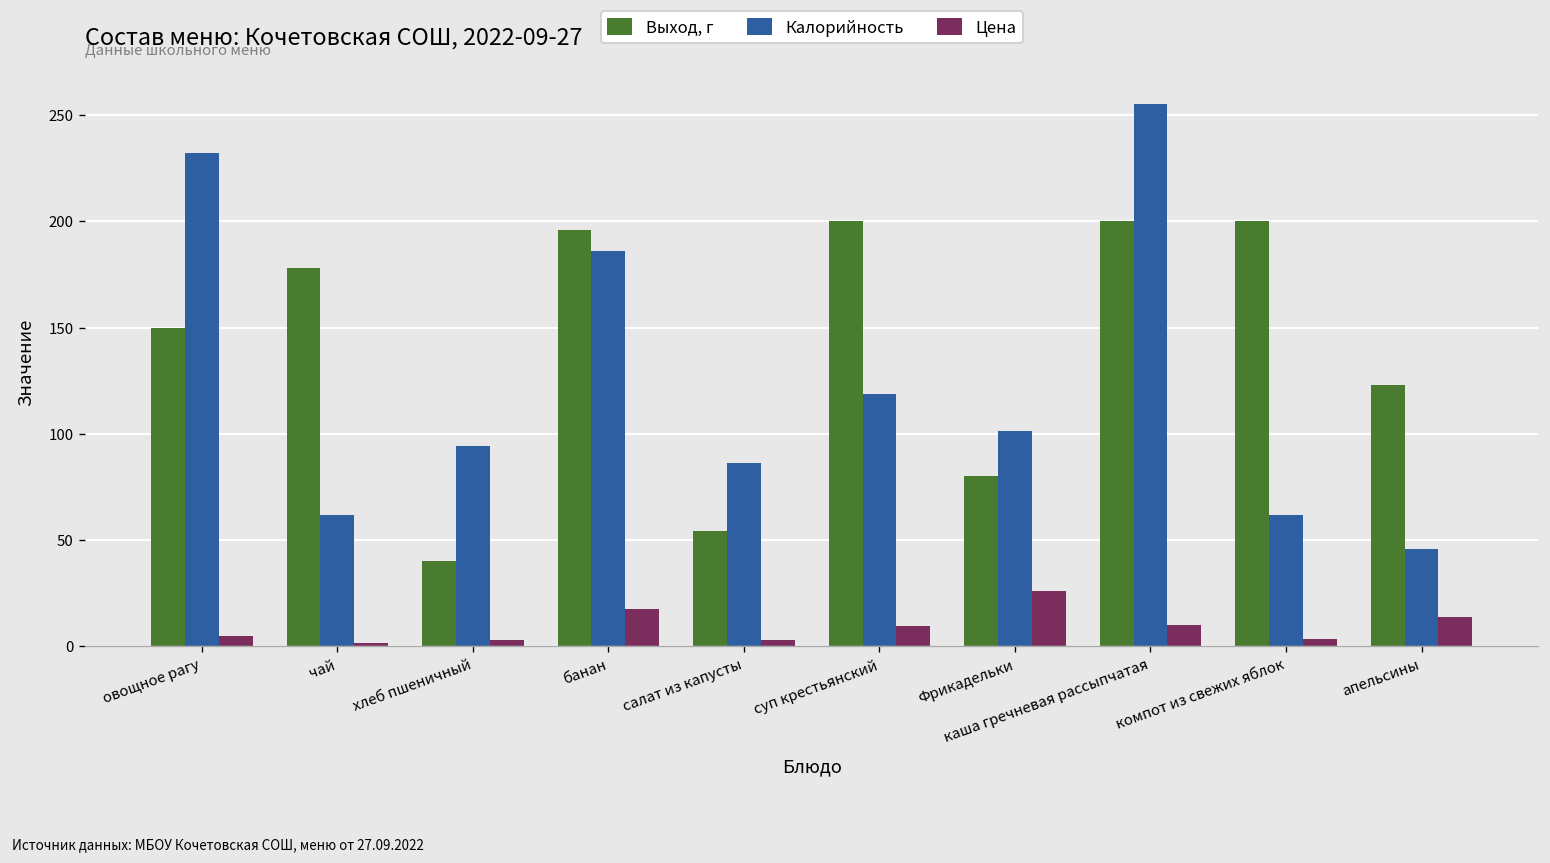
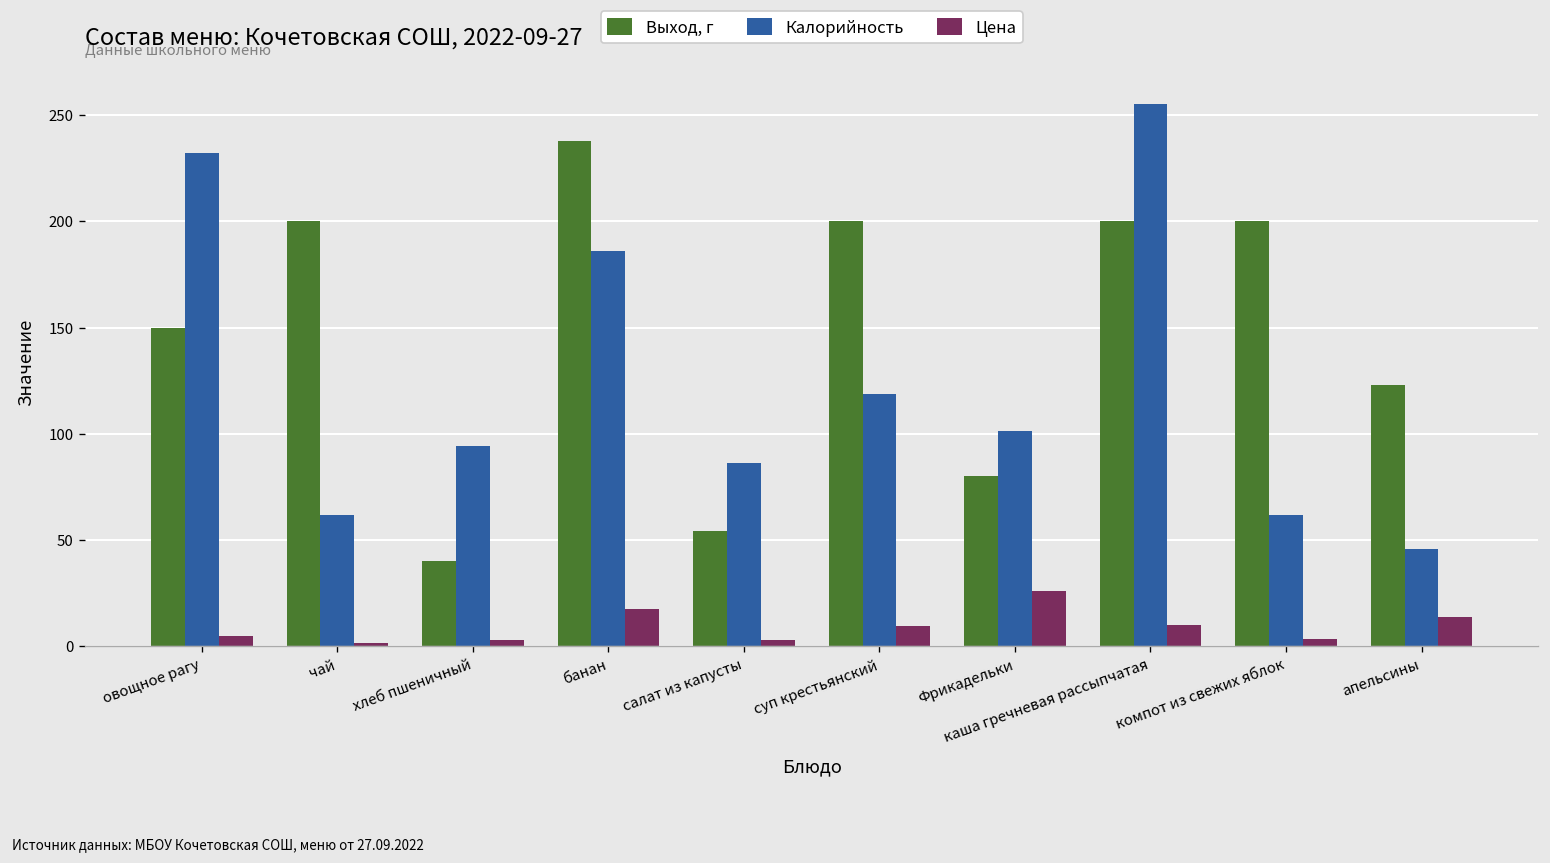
Выход, г, чай: 178 -> 200
Выход, г, банан: 196 -> 238
